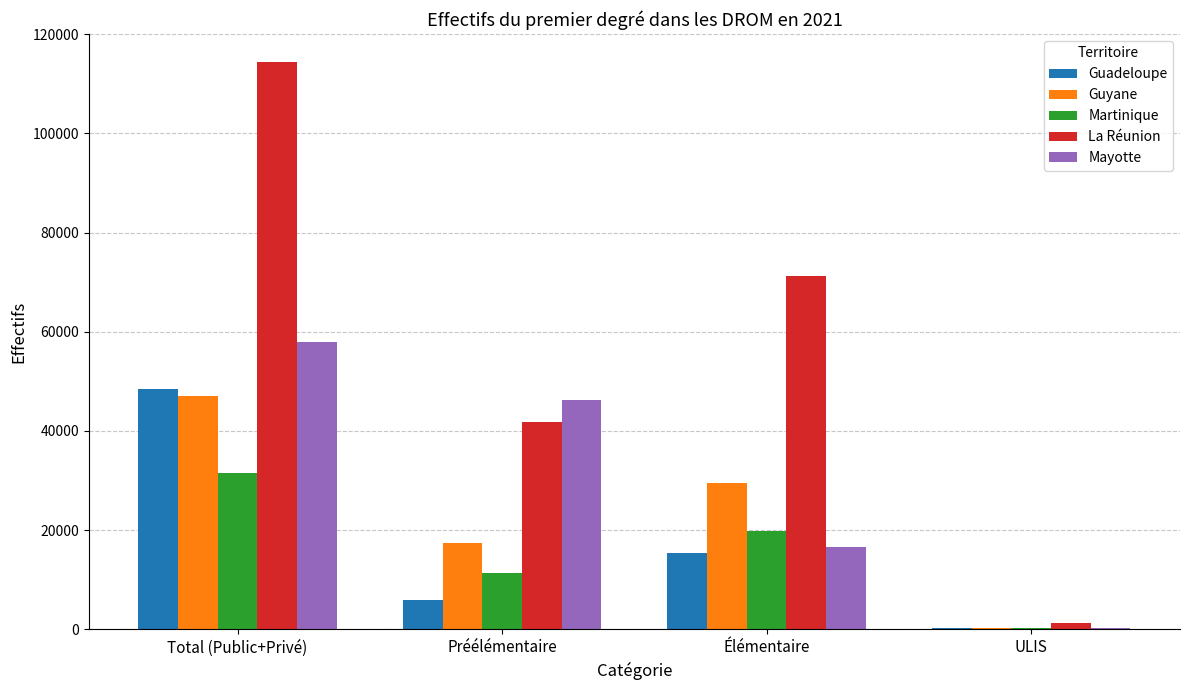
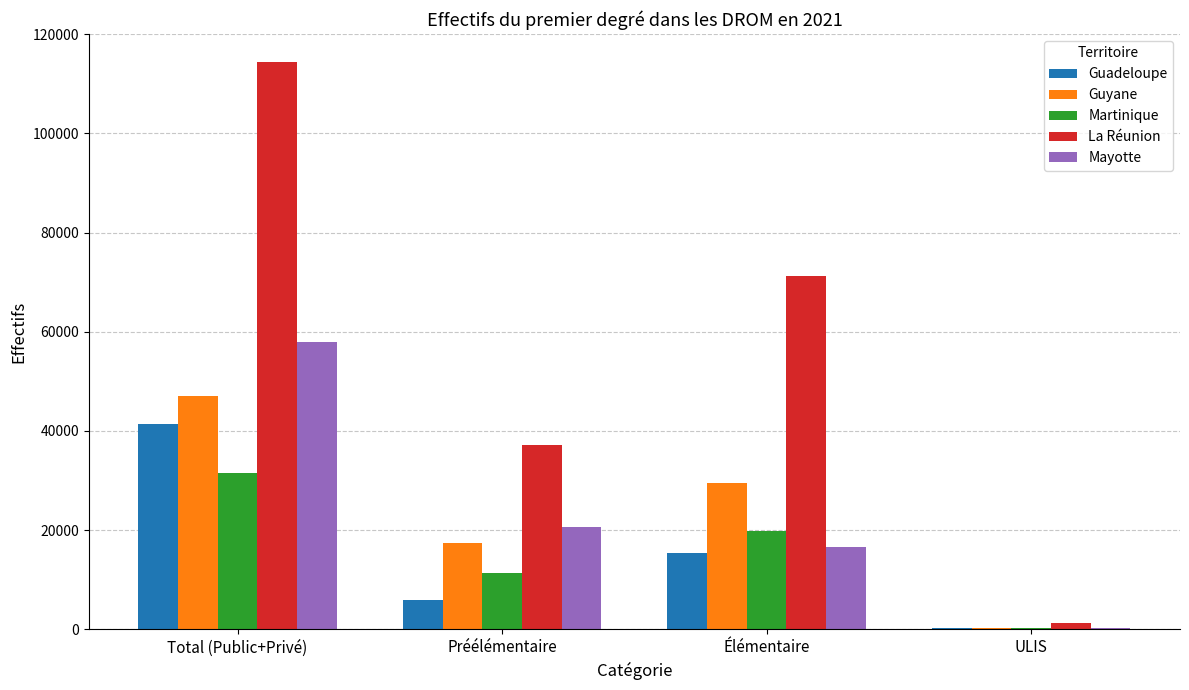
Guadeloupe, Total (Public+Privé): 48000 -> 41000
La Réunion, Préélémentaire: 42000 -> 37000
Mayotte, Préélémentaire: 46000 -> 21000
